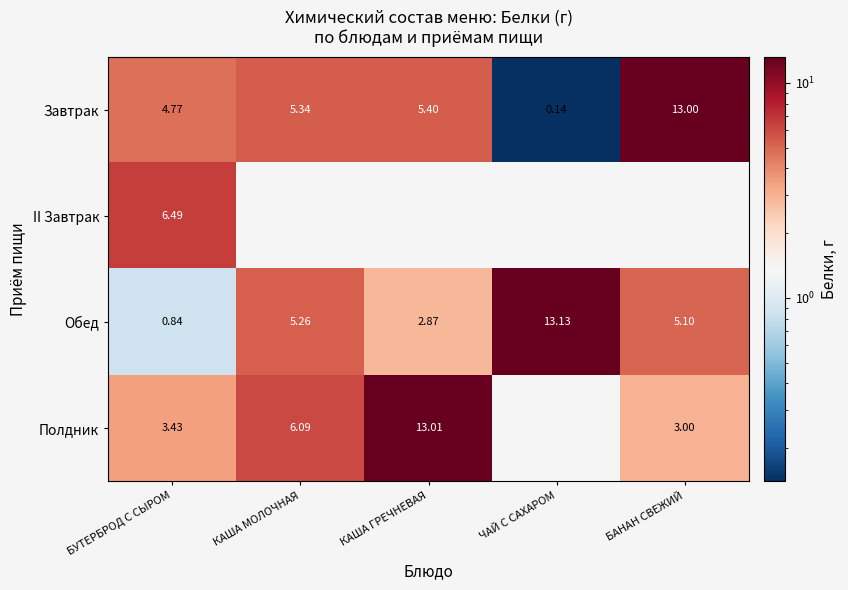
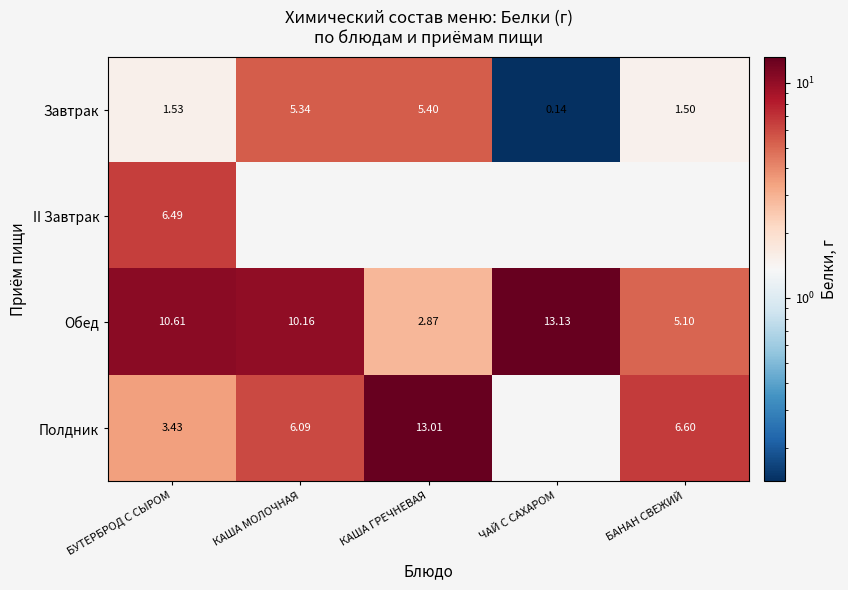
Завтрак, БУТЕРБРОД С СЫРОМ: 4.77 -> 1.53
Завтрак, БАНАН СВЕЖИЙ: 13.00 -> 1.50
Обед, БУТЕРБРОД С СЫРОМ: 0.84 -> 10.61
Обед, КАША МОЛОЧНАЯ: 5.26 -> 10.16
Полдник, БАНАН СВЕЖИЙ: 3.00 -> 6.60
